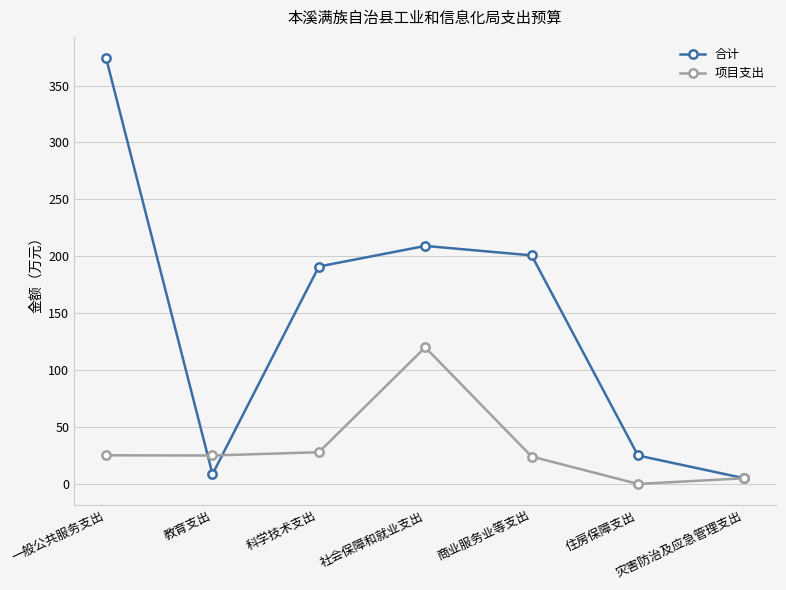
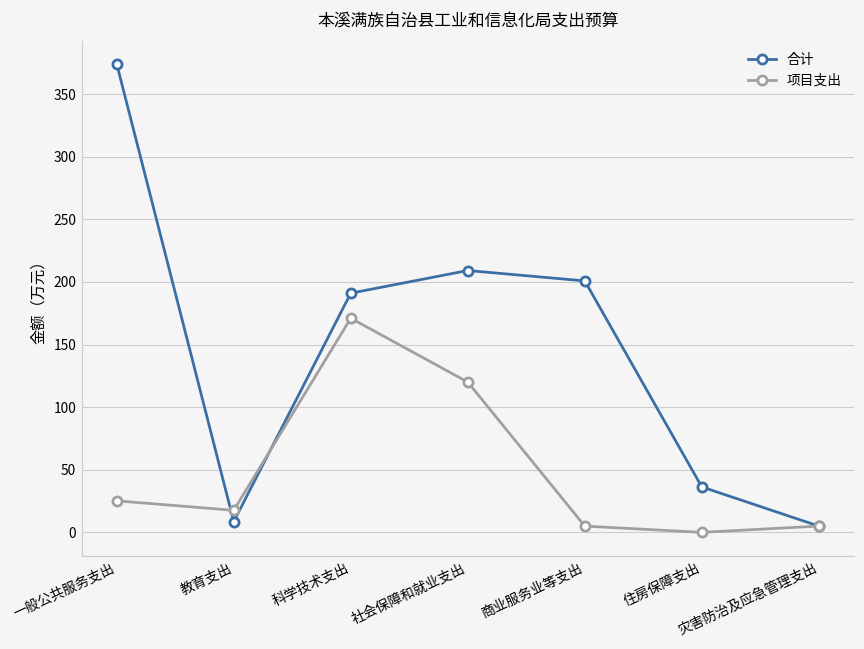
项目支出, 教育支出: 25 -> 18
项目支出, 科学技术支出: 28 -> 171
项目支出, 商业服务业等支出: 24 -> 5
合计, 住房保障支出: 25 -> 36
